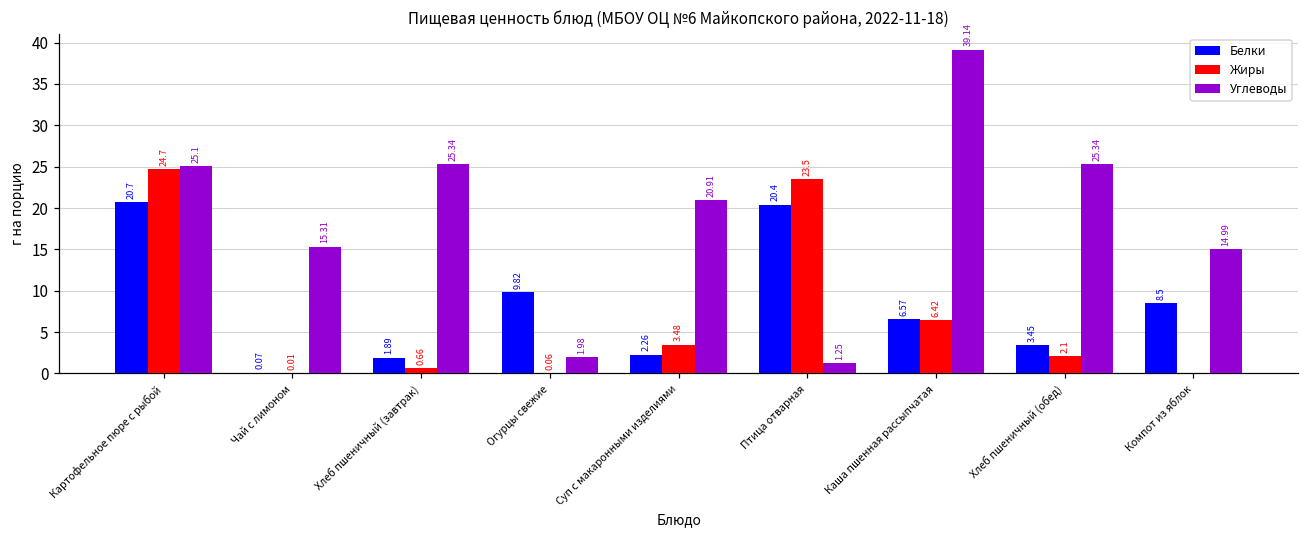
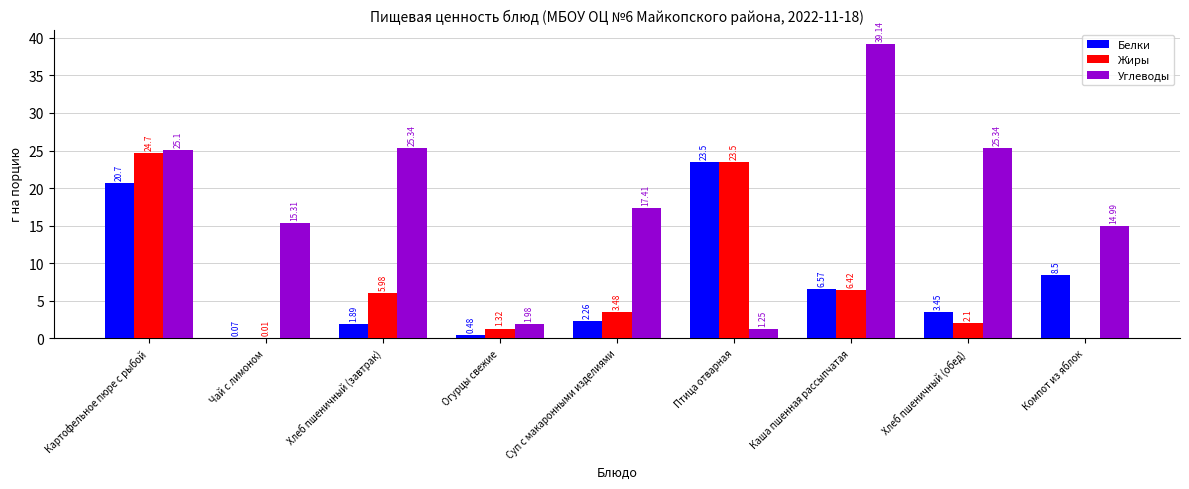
Жиры, Хлеб пшеничный (завтрак): 0.66 -> 5.98
Белки, Огурцы свежие: 9.82 -> 0.48
Жиры, Огурцы свежие: 0.06 -> 1.32
Углеводы, Суп с макаронными изделиями: 20.91 -> 17.41
Белки, Птица отварная: 20.4 -> 23.5
